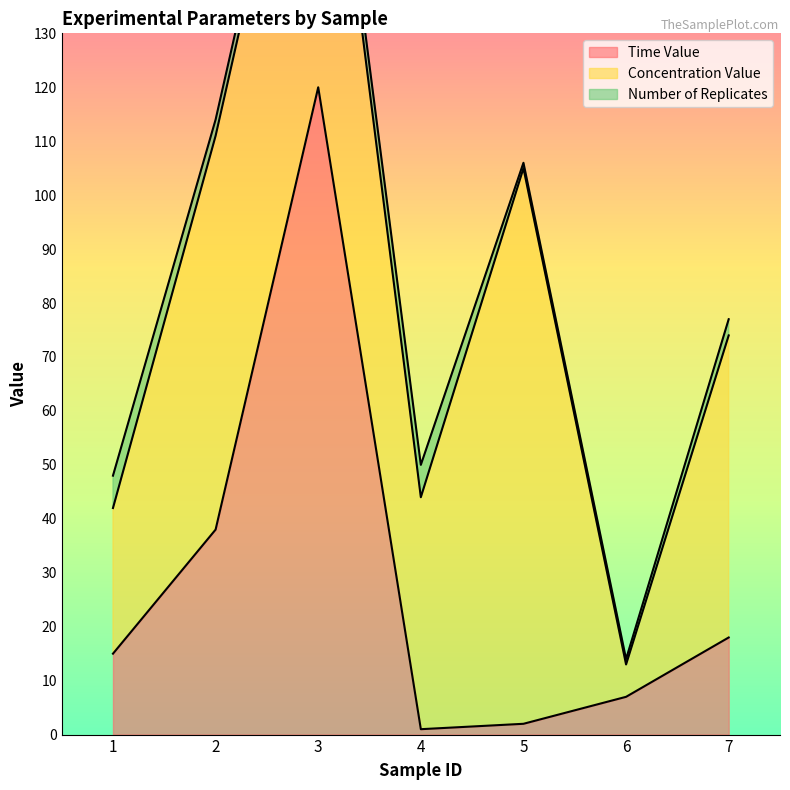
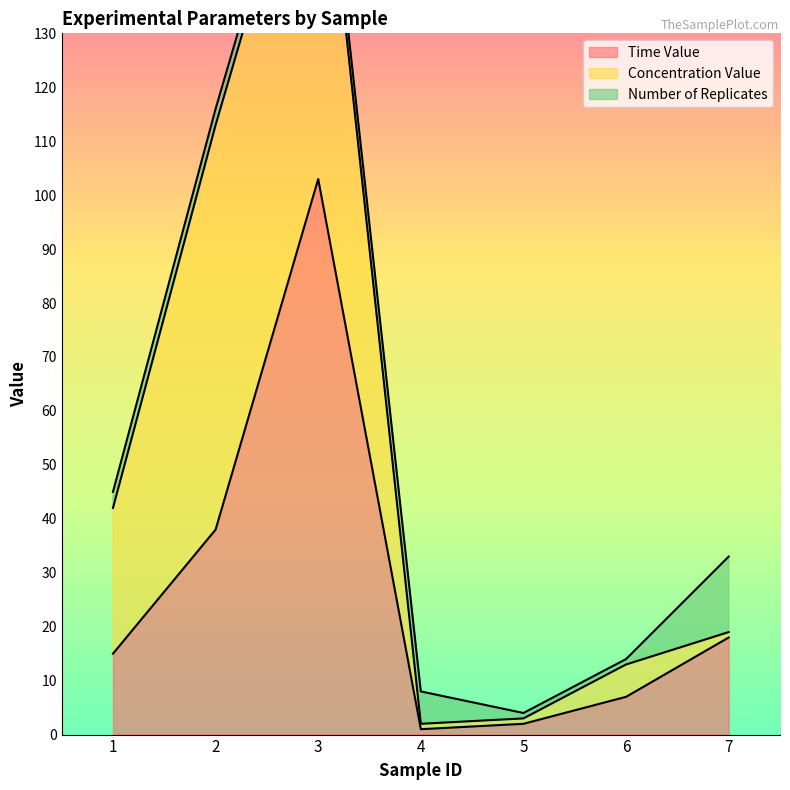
Number of Replicates, 1: 6 -> 3
Concentration Value, 2: 73 -> 75
Time Value, 3: 120 -> 103
Concentration Value, 4: 43 -> 1
Concentration Value, 5: 103 -> 1
Concentration Value, 7: 56 -> 1
Number of Replicates, 7: 3 -> 14
